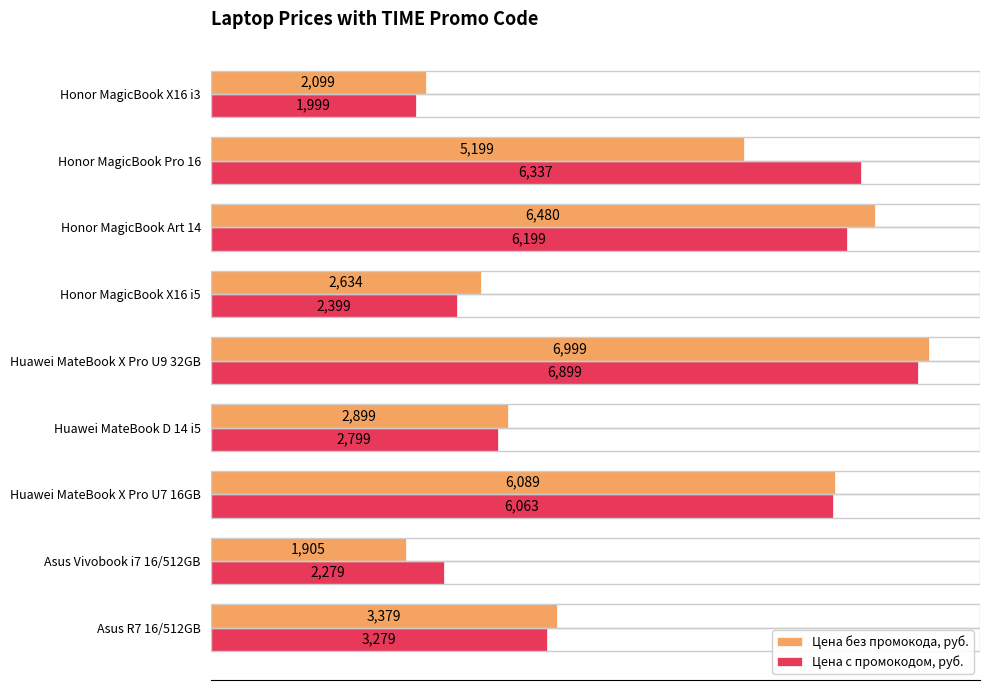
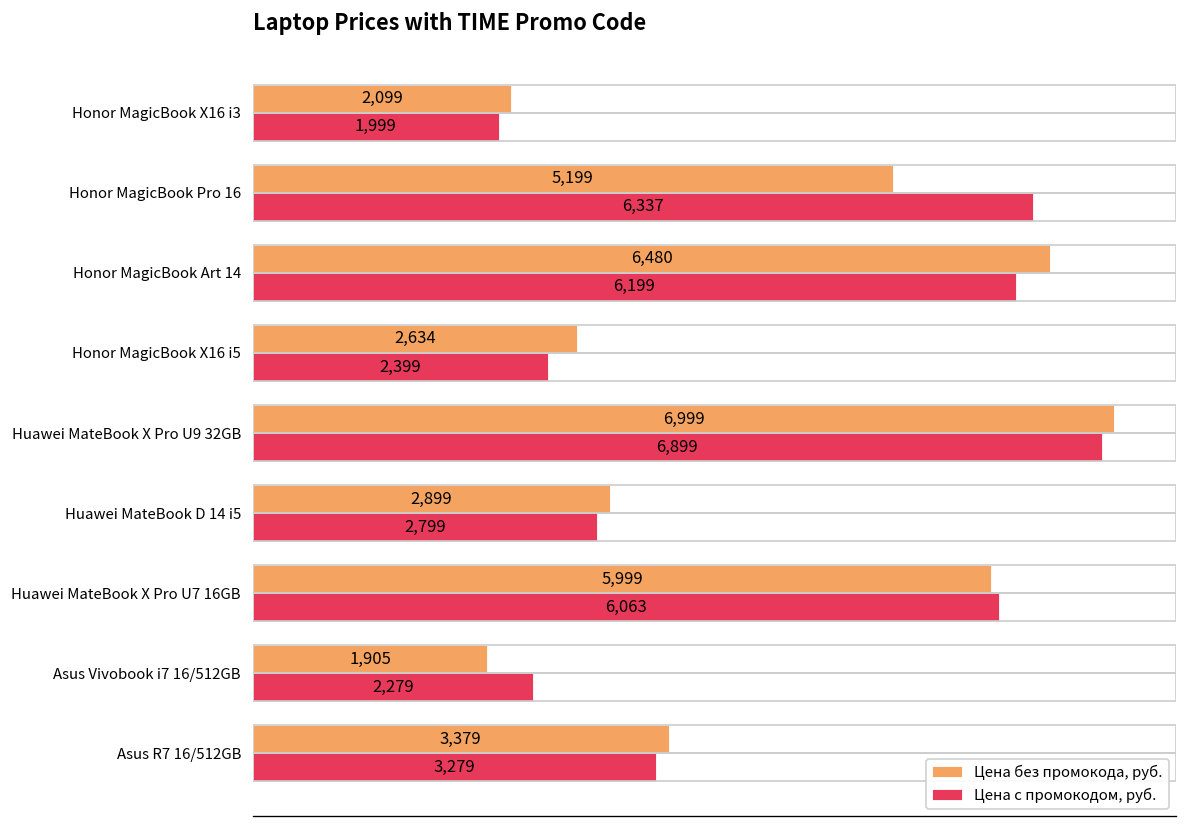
Цена без промокода, руб., Huawei MateBook X Pro U7 16GB: 6,089 -> 5,999
